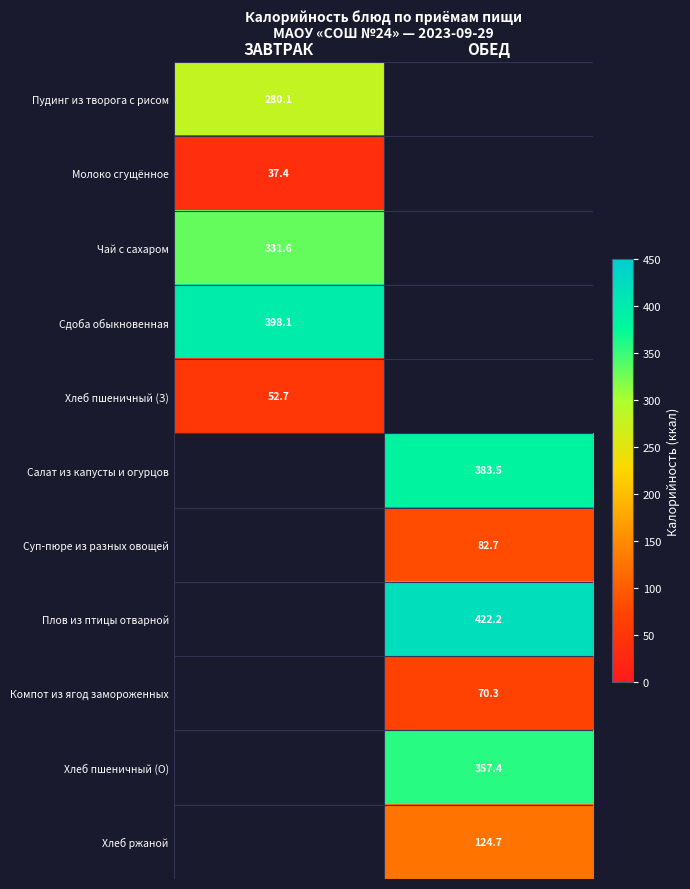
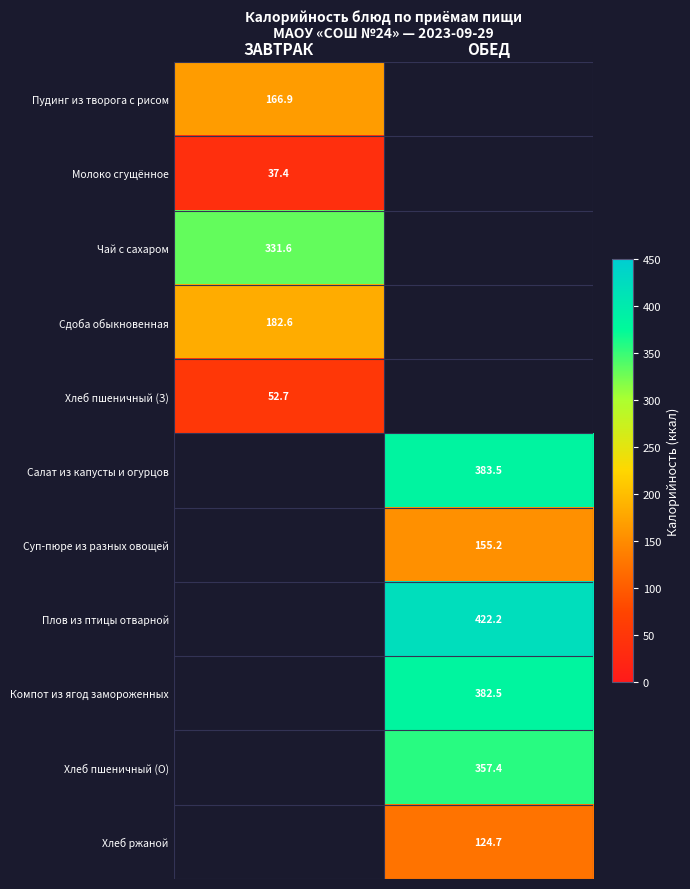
Пудинг из творога с рисом, ЗАВТРАК: 280.1 -> 166.9
Сдоба обыкновенная, ЗАВТРАК: 398.1 -> 182.6
Суп-пюре из разных овощей, ОБЕД: 82.7 -> 155.2
Компот из ягод замороженных, ОБЕД: 70.3 -> 382.5
